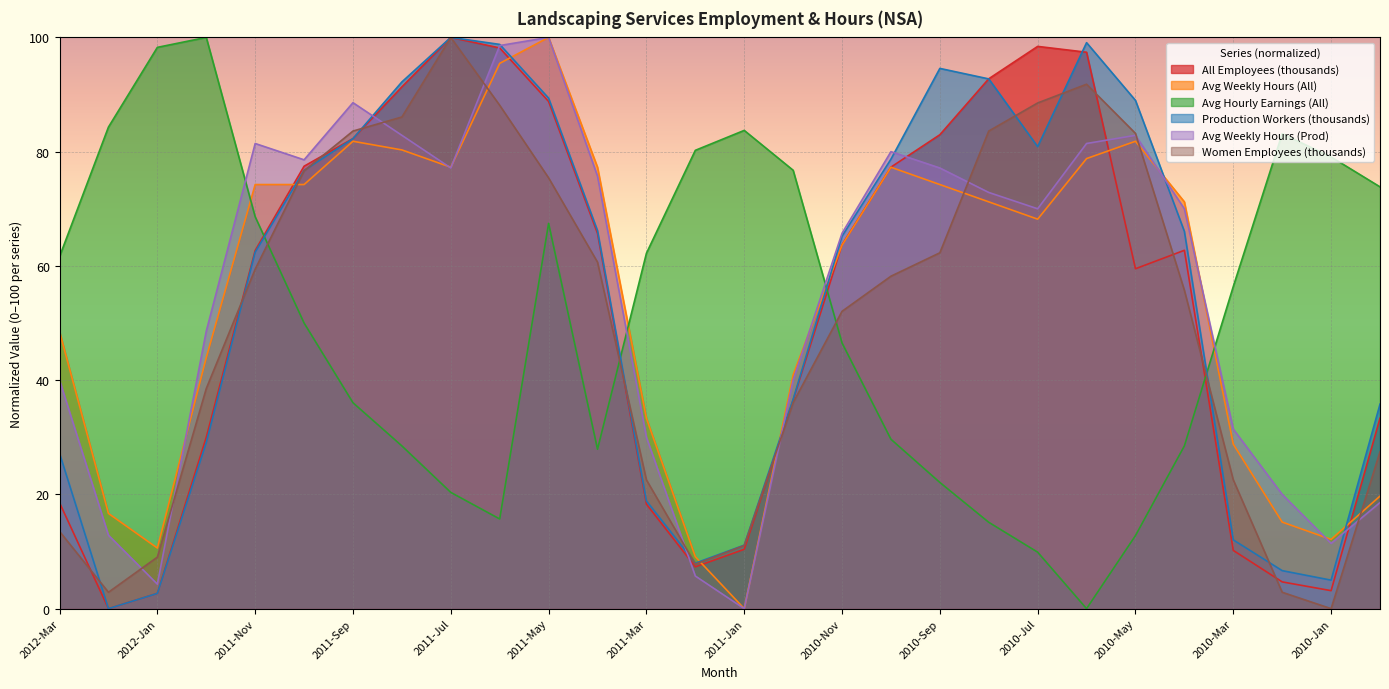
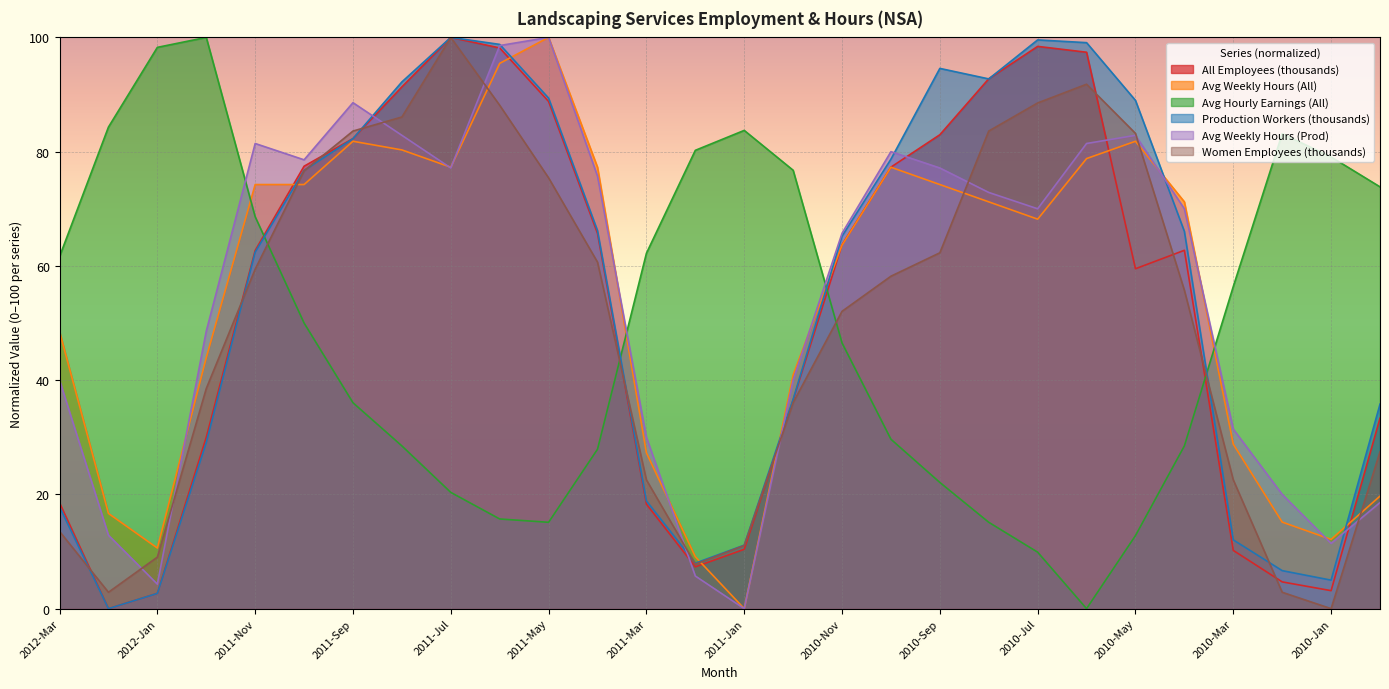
Production Workers (thousands), 2012-Mar: 27 -> 18
Avg Hourly Earnings (All), 2011-May: 67 -> 15
Avg Weekly Hours (All), 2011-Mar: 33 -> 27
Production Workers (thousands), 2010-Jul: 81 -> 100
